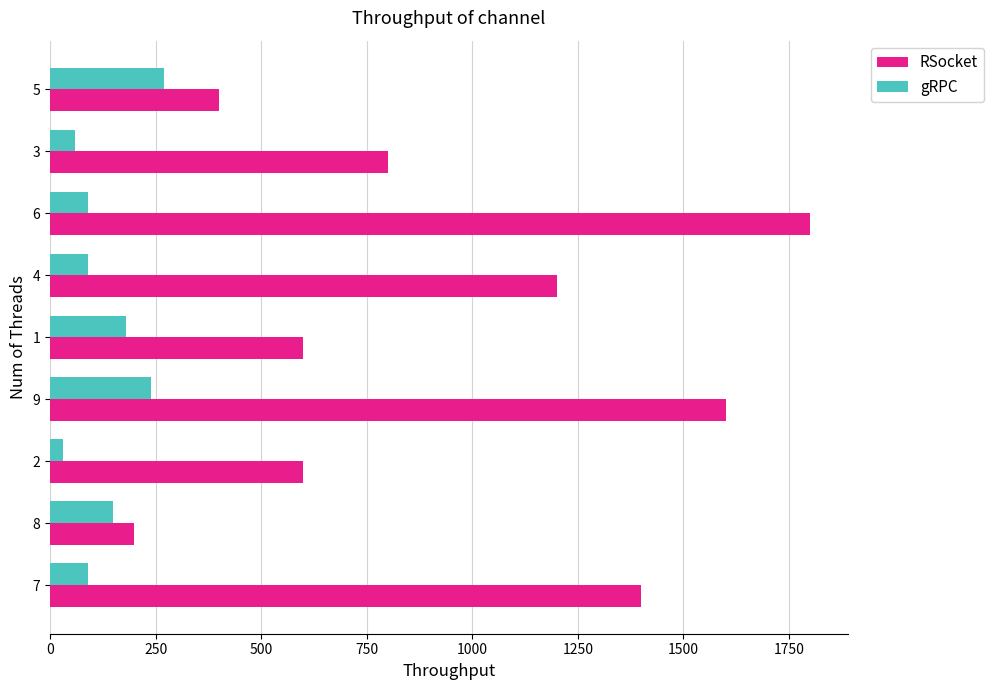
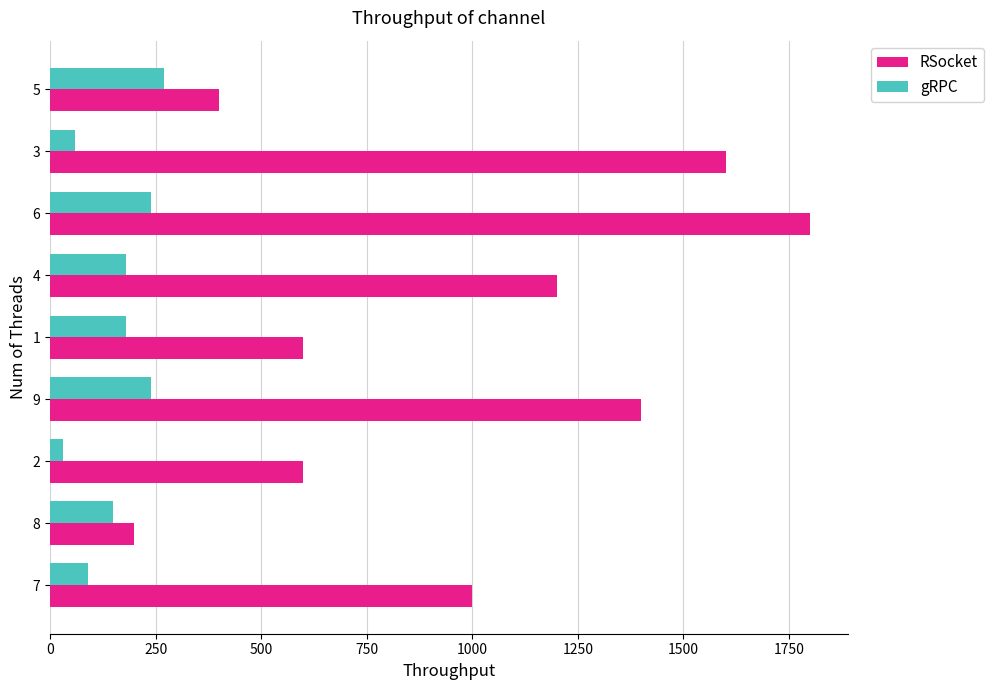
RSocket, 3: 800 -> 1600
gRPC, 6: 90 -> 240
gRPC, 4: 90 -> 180
RSocket, 9: 1600 -> 1400
RSocket, 7: 1400 -> 1000
